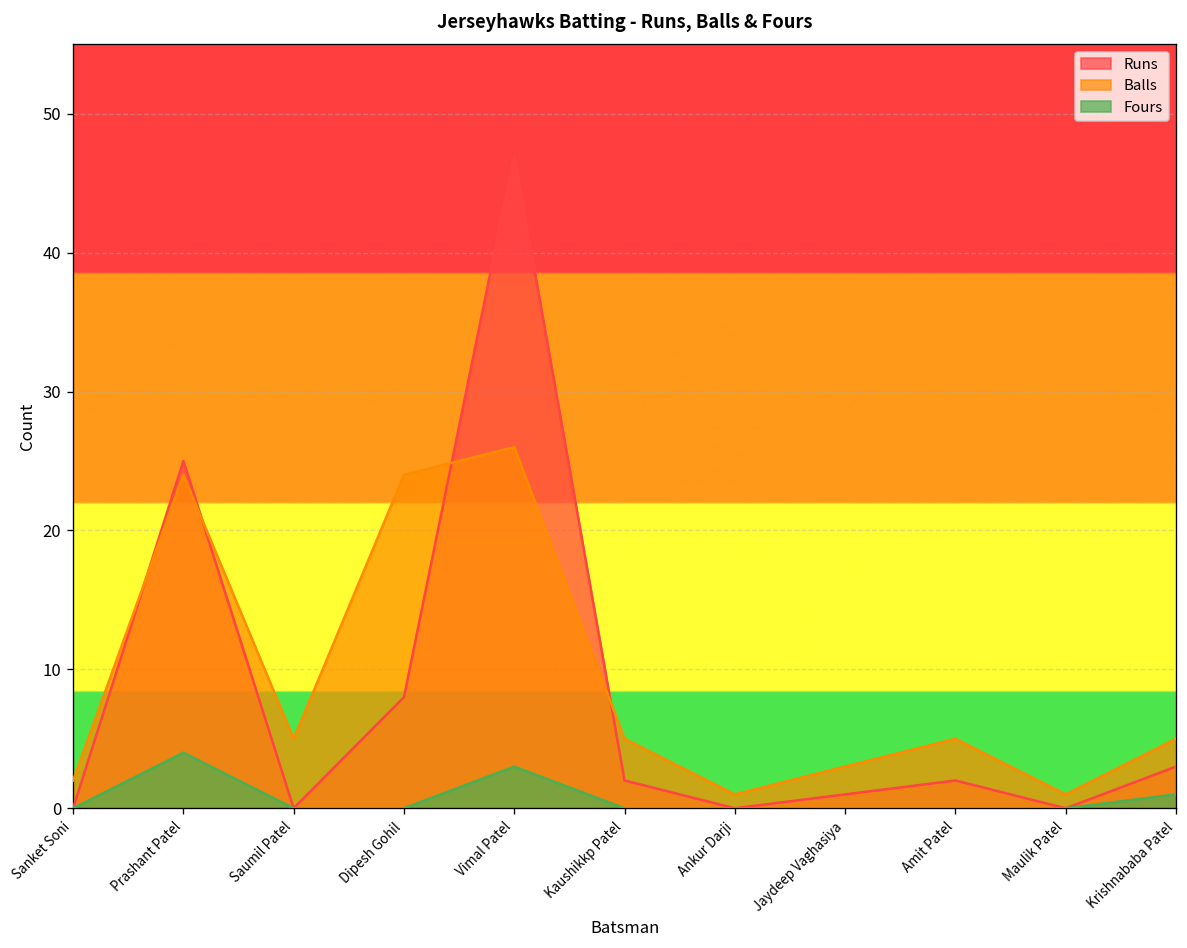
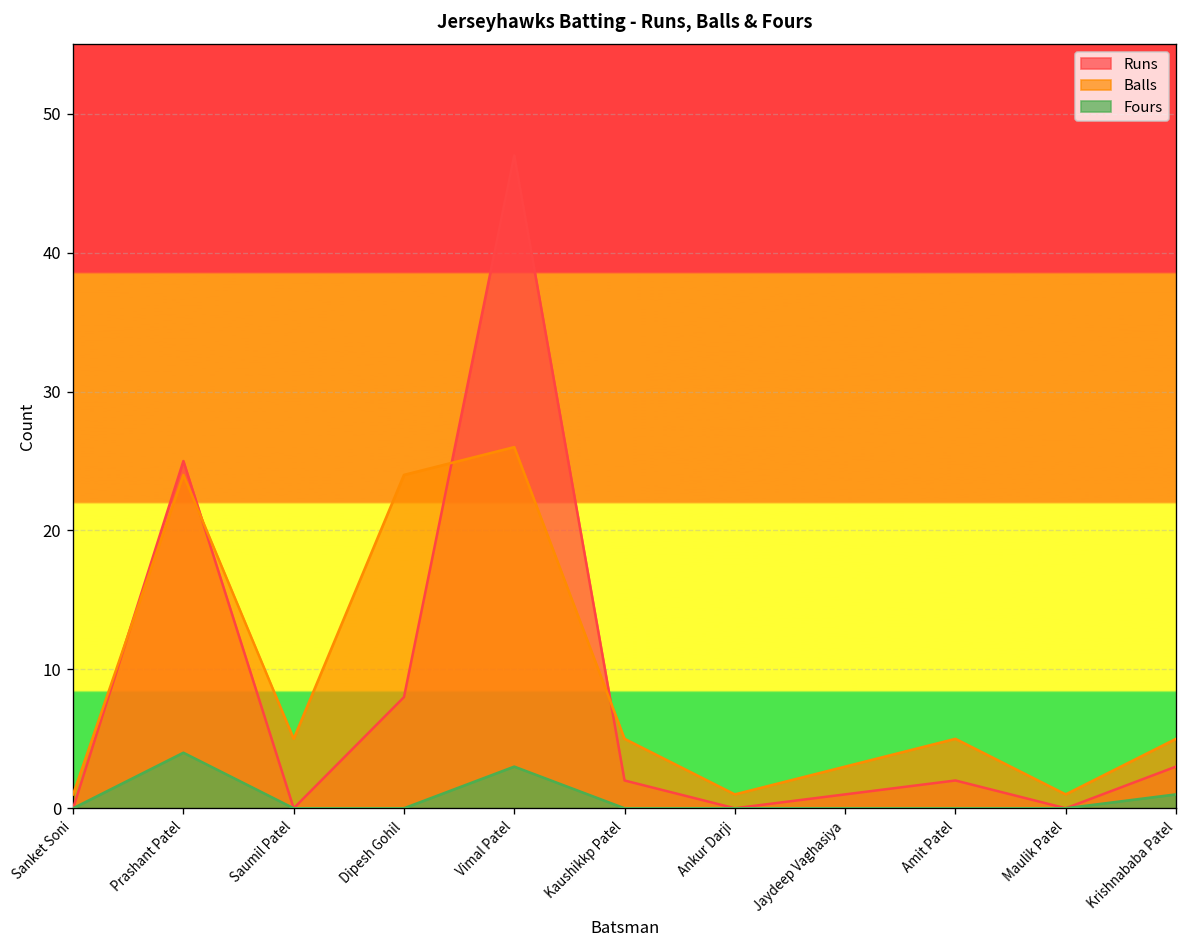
Balls, Sanket Soni: 2 -> 1
